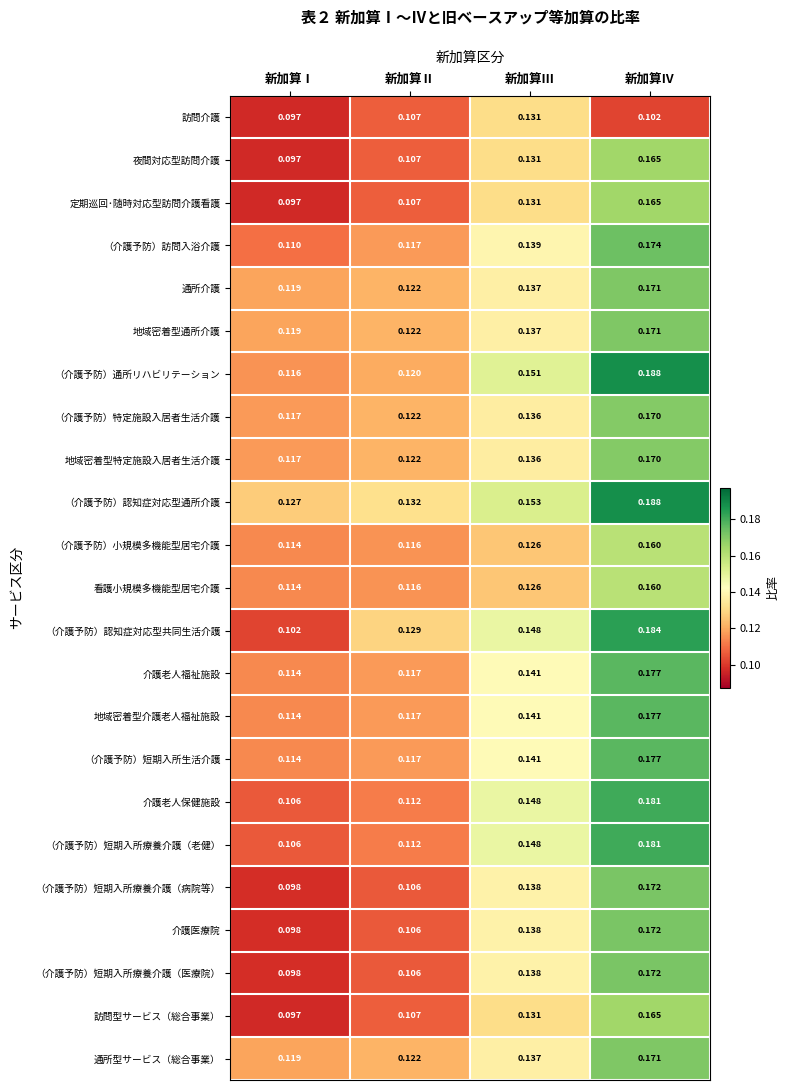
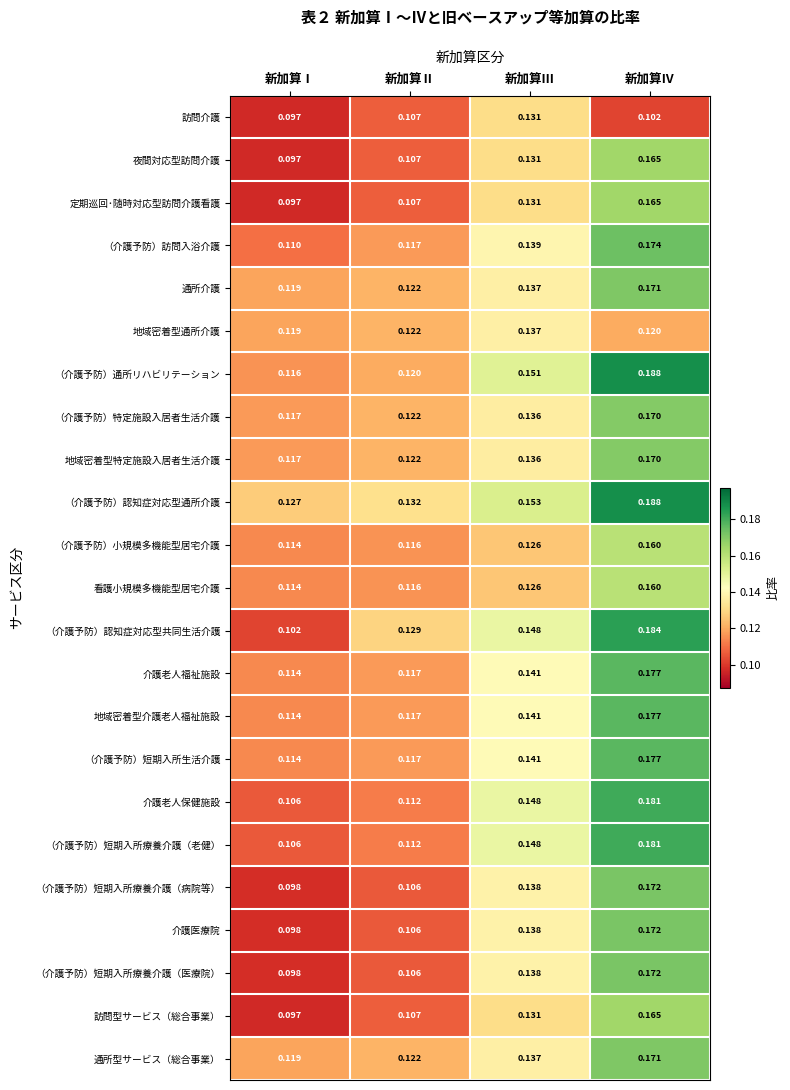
地域密着型通所介護, 新加算Ⅳ: 0.171 -> 0.120
